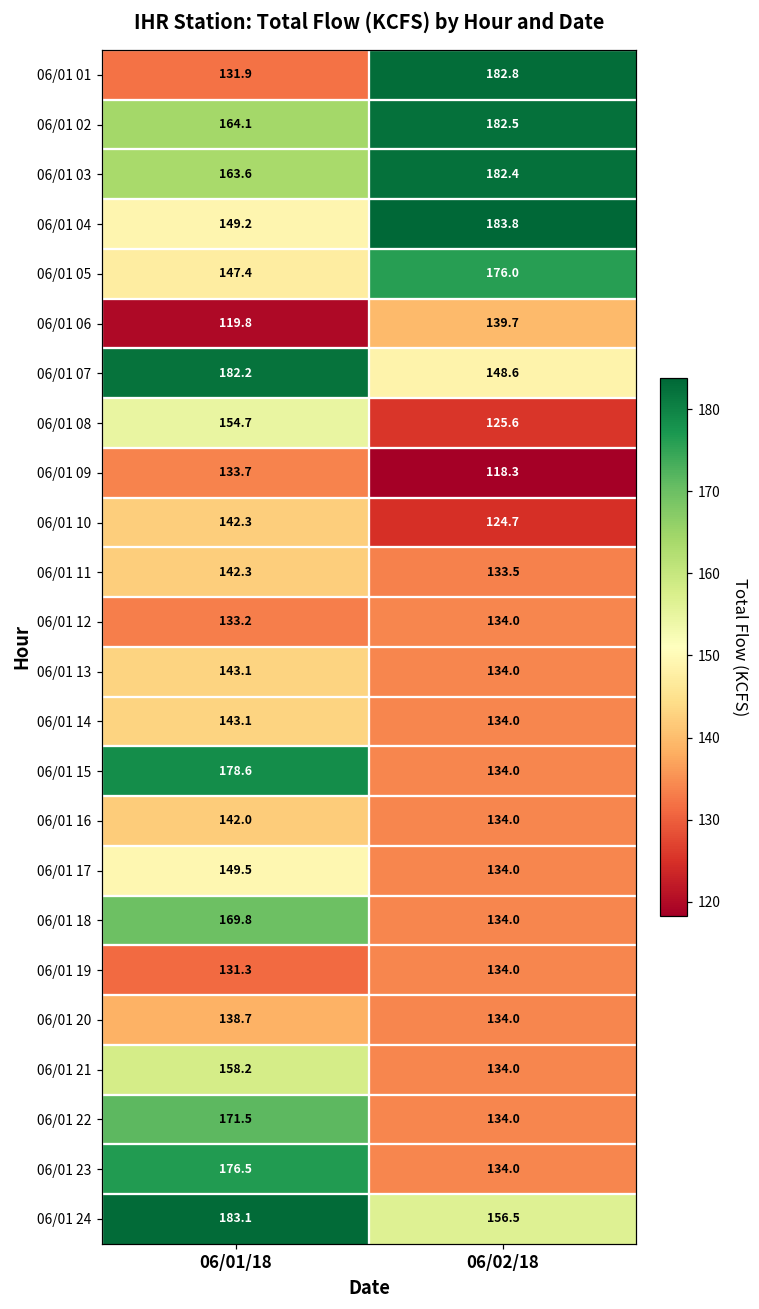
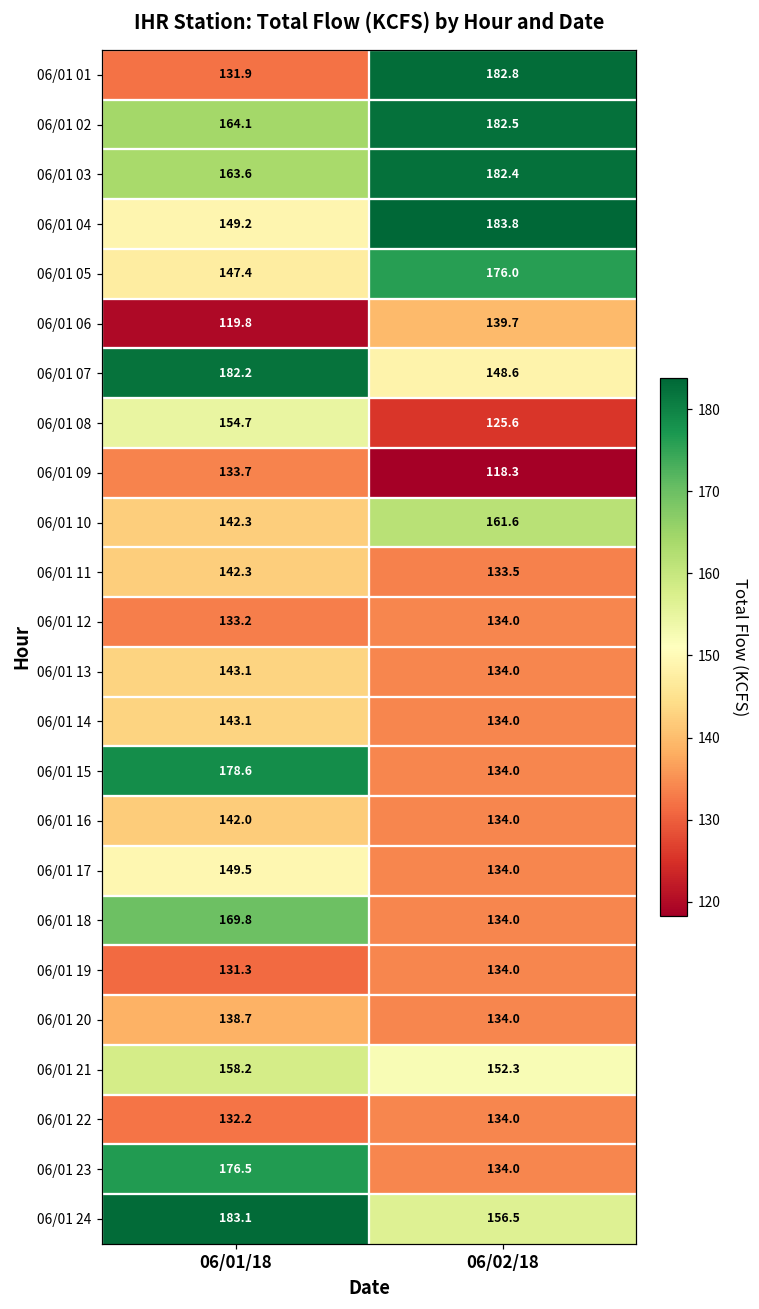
06/01 10, 06/02/18: 124.7 -> 161.6
06/01 21, 06/02/18: 134.0 -> 152.3
06/01 22, 06/01/18: 171.5 -> 132.2
